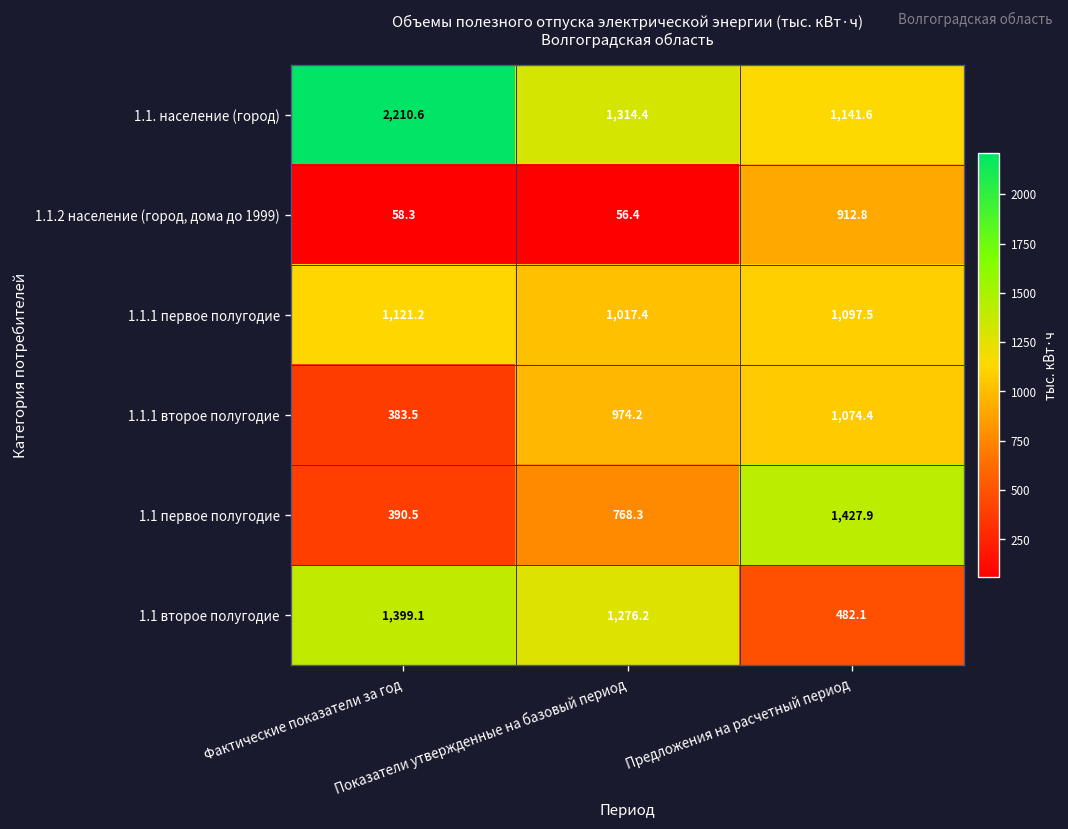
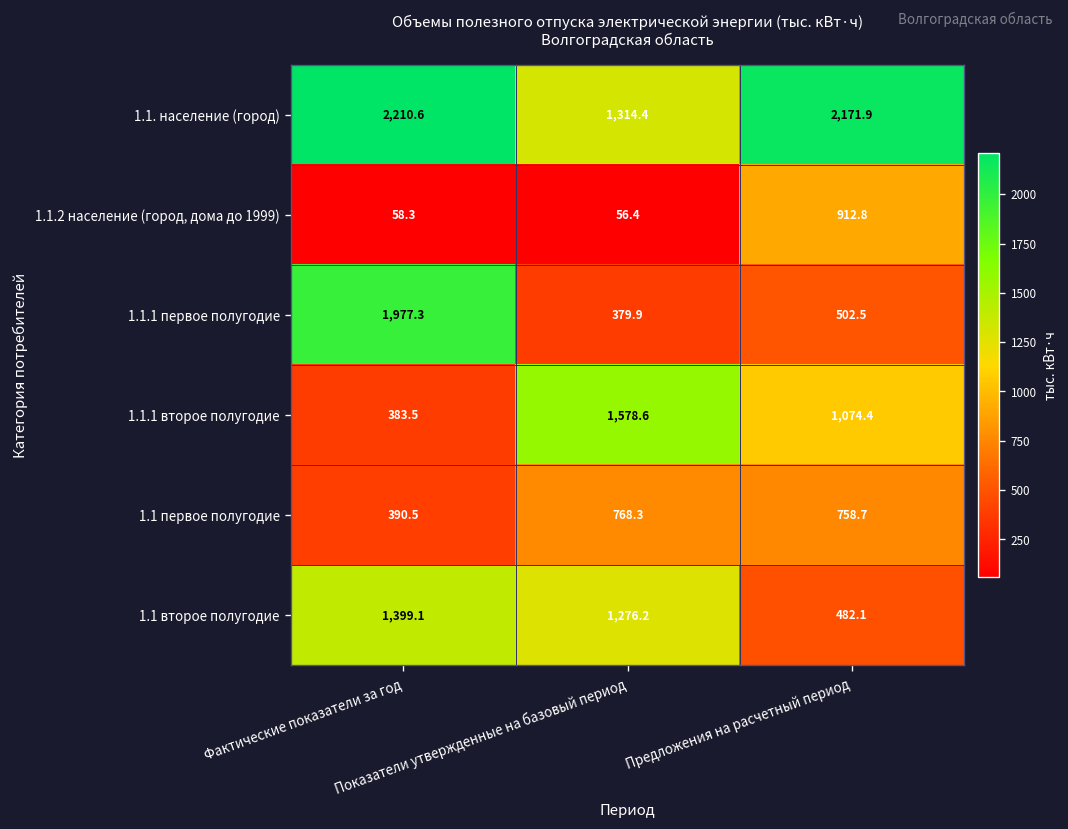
1.1. население (город), Предложения на расчетный период: 1,141.6 -> 2,171.9
1.1.1 первое полугодие, Фактические показатели за год: 1,121.2 -> 1,977.3
1.1.1 первое полугодие, Показатели утвержденные на базовый период: 1,017.4 -> 379.9
1.1.1 первое полугодие, Предложения на расчетный период: 1,097.5 -> 502.5
1.1.1 второе полугодие, Показатели утвержденные на базовый период: 974.2 -> 1,578.6
1.1 первое полугодие, Предложения на расчетный период: 1,427.9 -> 758.7
